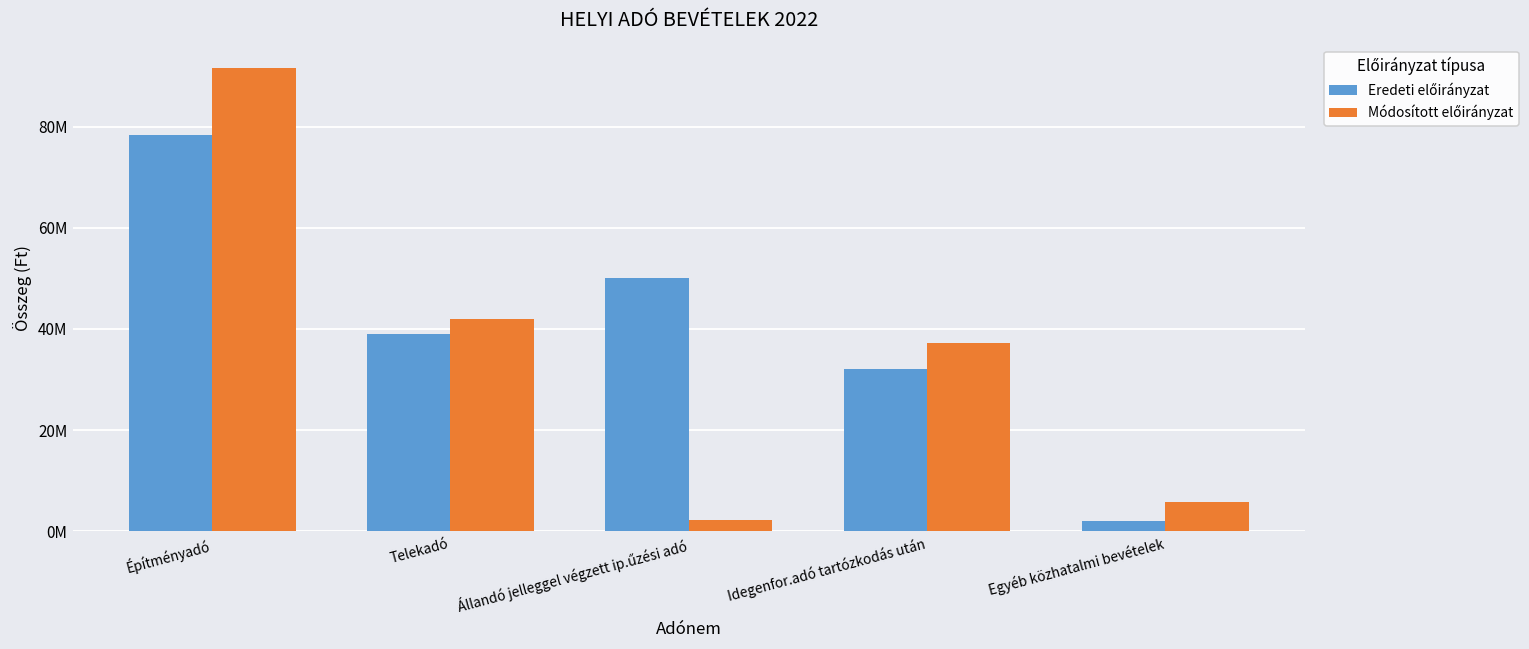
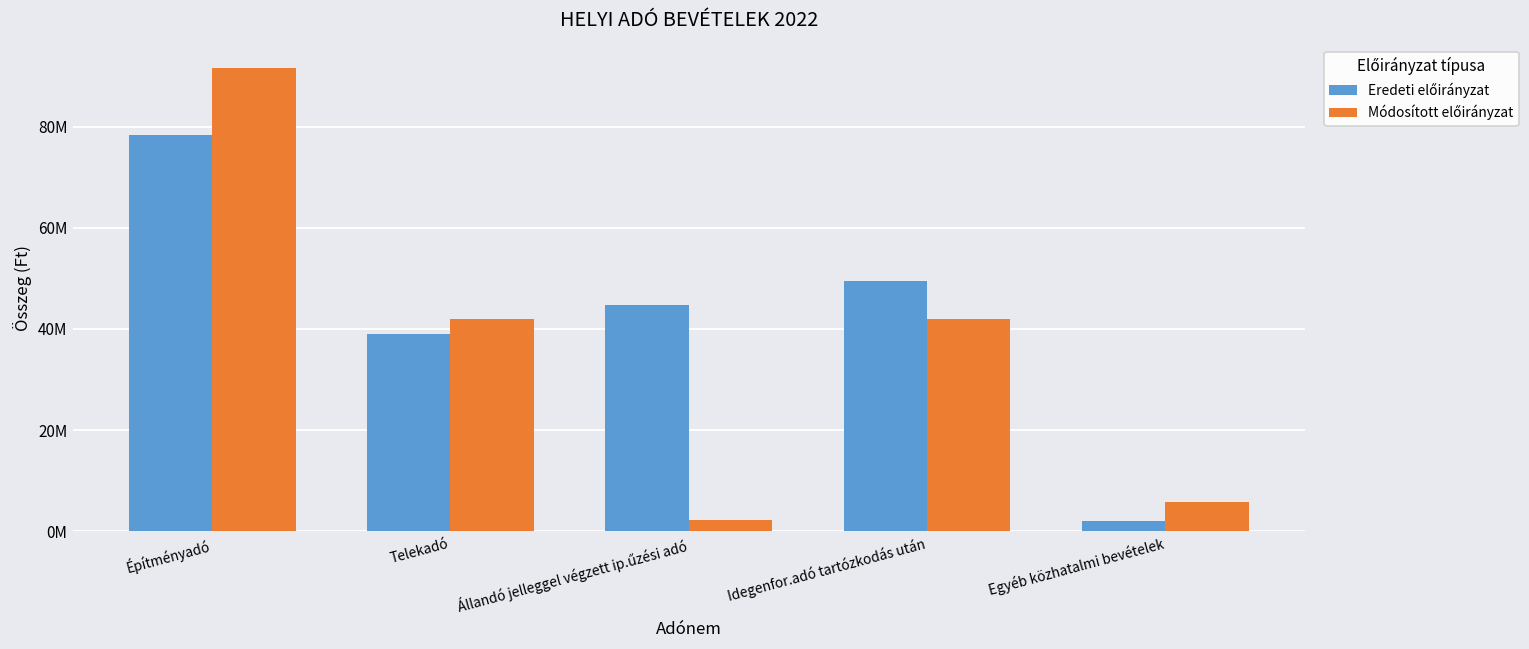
Eredeti előirányzat, Állandó jelleggel végzett ip.űzési adó: 50000000 -> 45000000
Eredeti előirányzat, Idegenfor.adó tartózkodás után: 32000000 -> 49000000
Módosított előirányzat, Idegenfor.adó tartózkodás után: 37000000 -> 42000000
